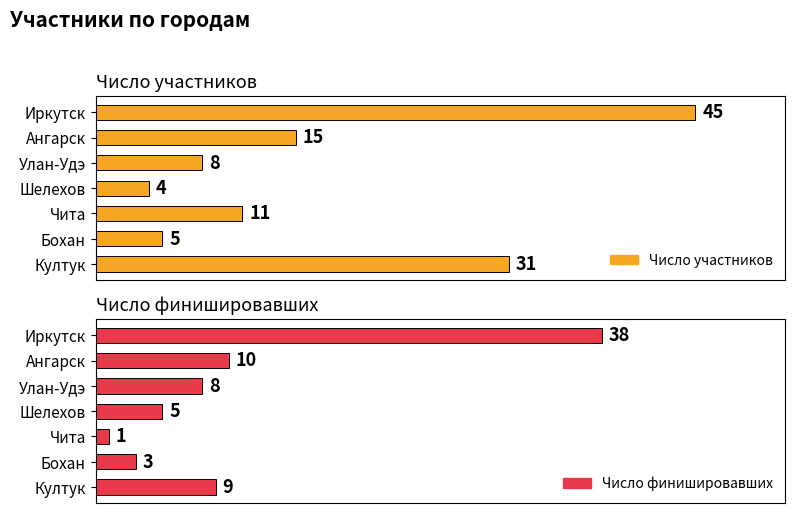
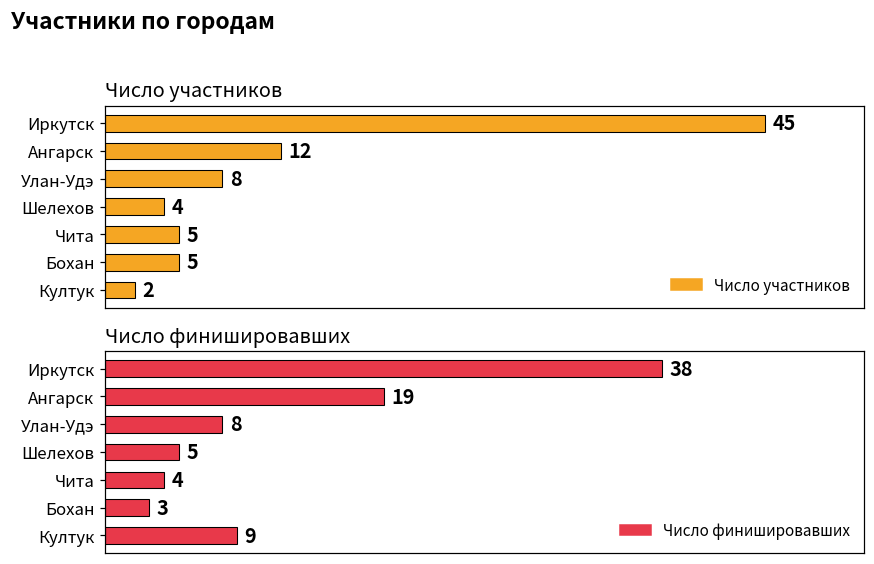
Число участников, Ангарск: 15 -> 12
Число участников, Чита: 11 -> 5
Число участников, Култук: 31 -> 2
Число финишировавших, Ангарск: 10 -> 19
Число финишировавших, Чита: 1 -> 4
